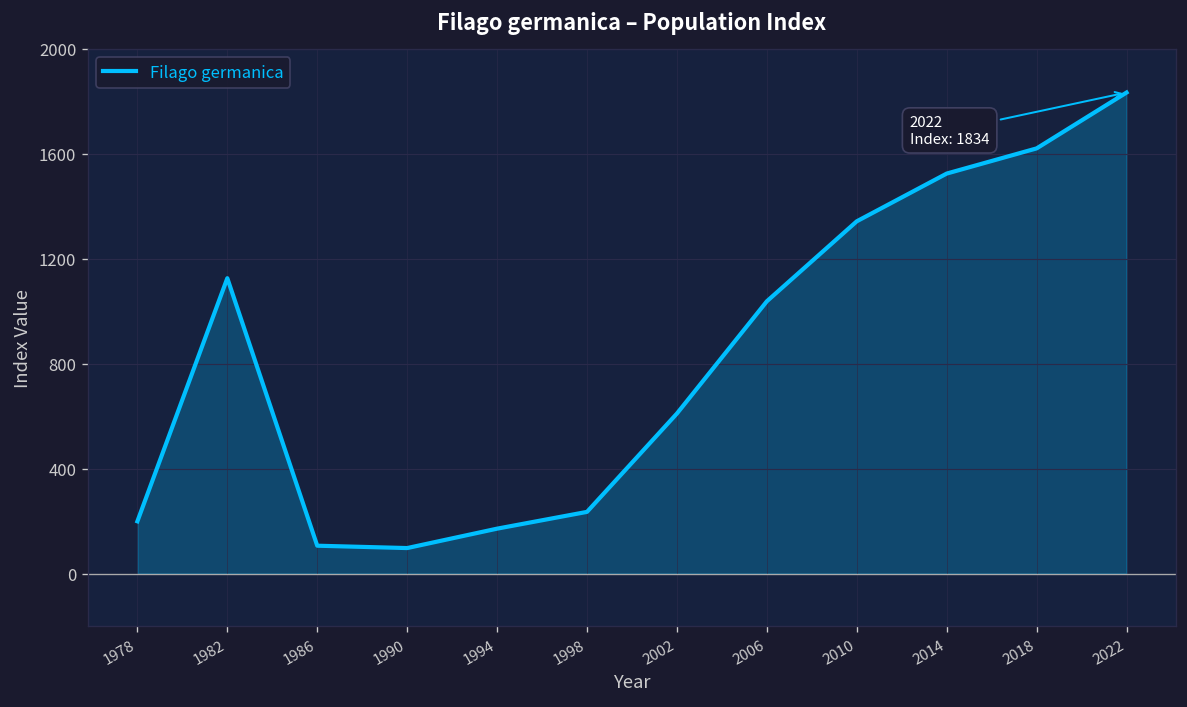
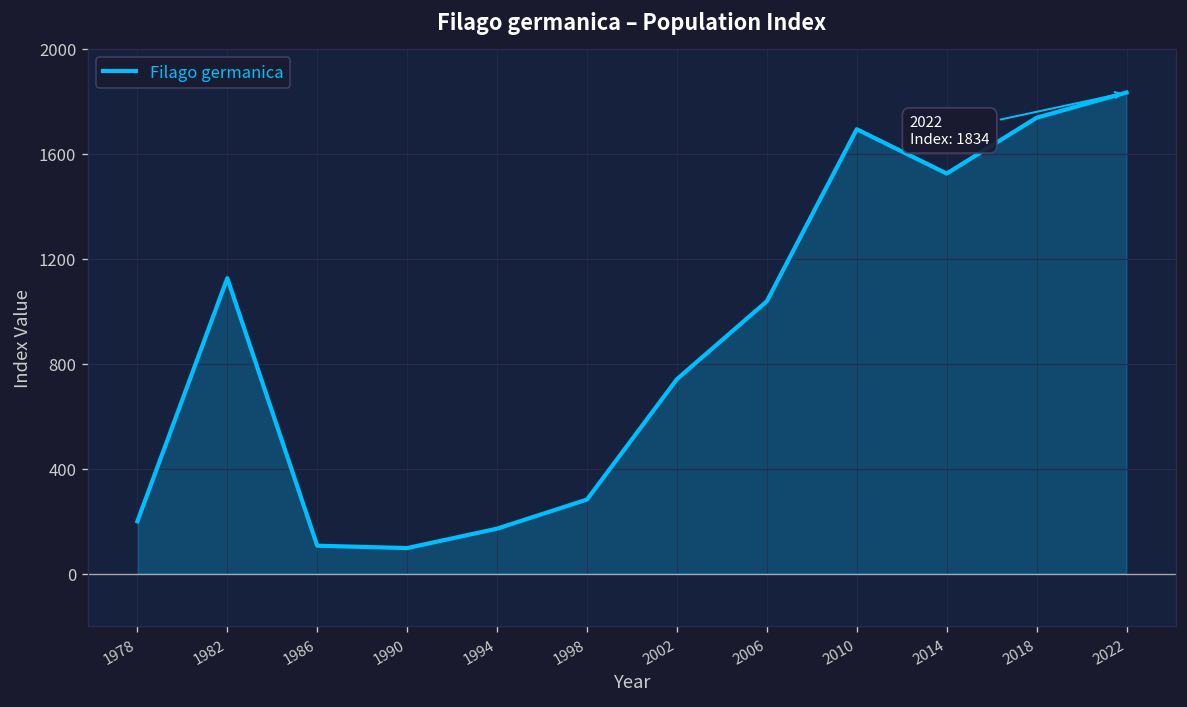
1998: 240 -> 280
2002: 610 -> 740
2010: 1340 -> 1690
2018: 1620 -> 1740
